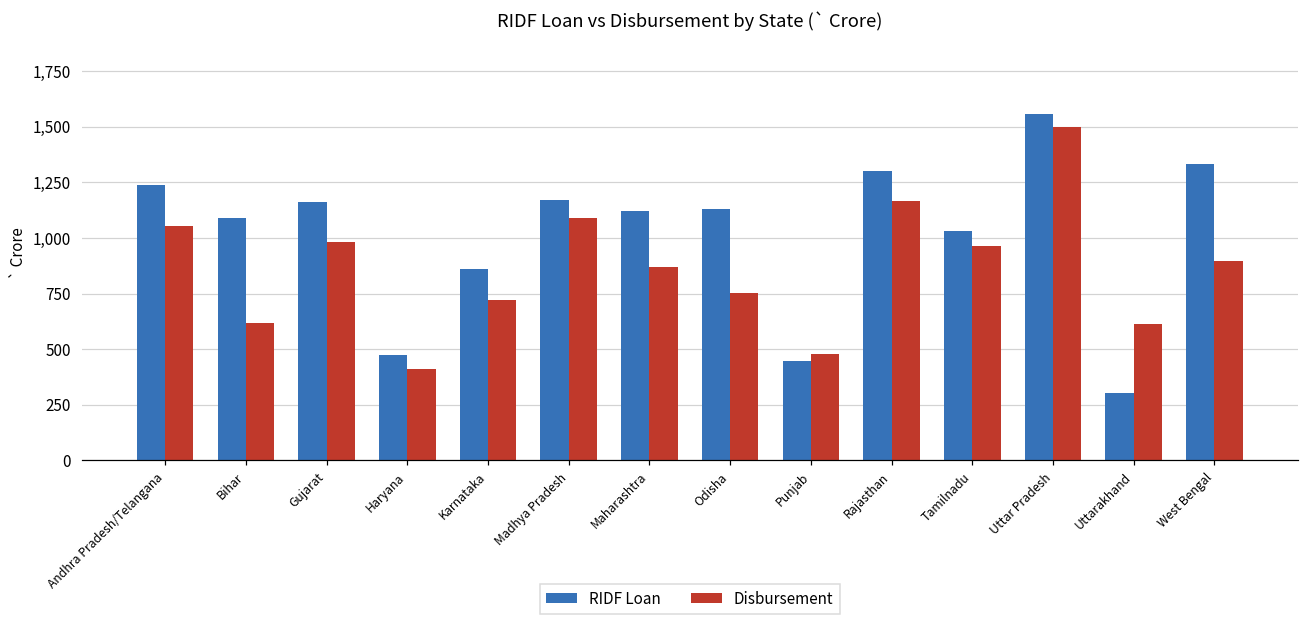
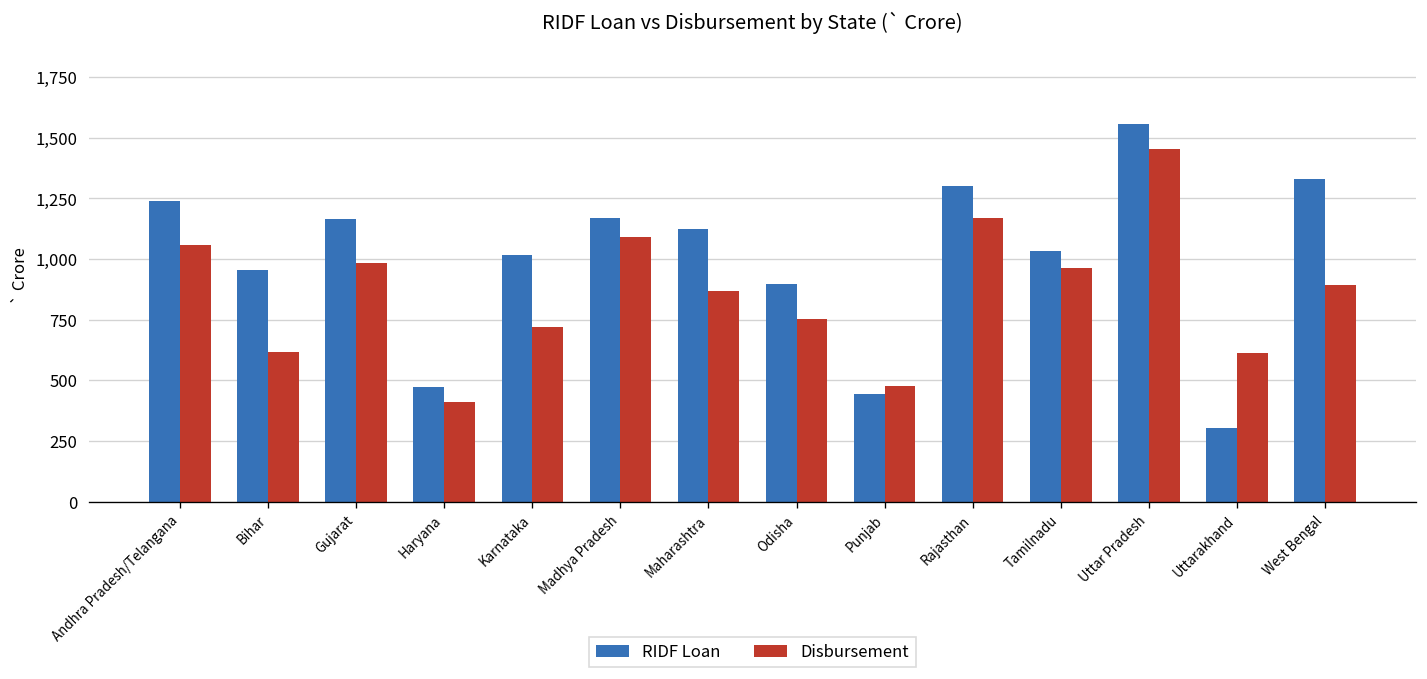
RIDF Loan, Bihar: 1,090 -> 960
RIDF Loan, Karnataka: 860 -> 1,020
RIDF Loan, Odisha: 1,130 -> 900
Disbursement, Uttar Pradesh: 1,500 -> 1,450
